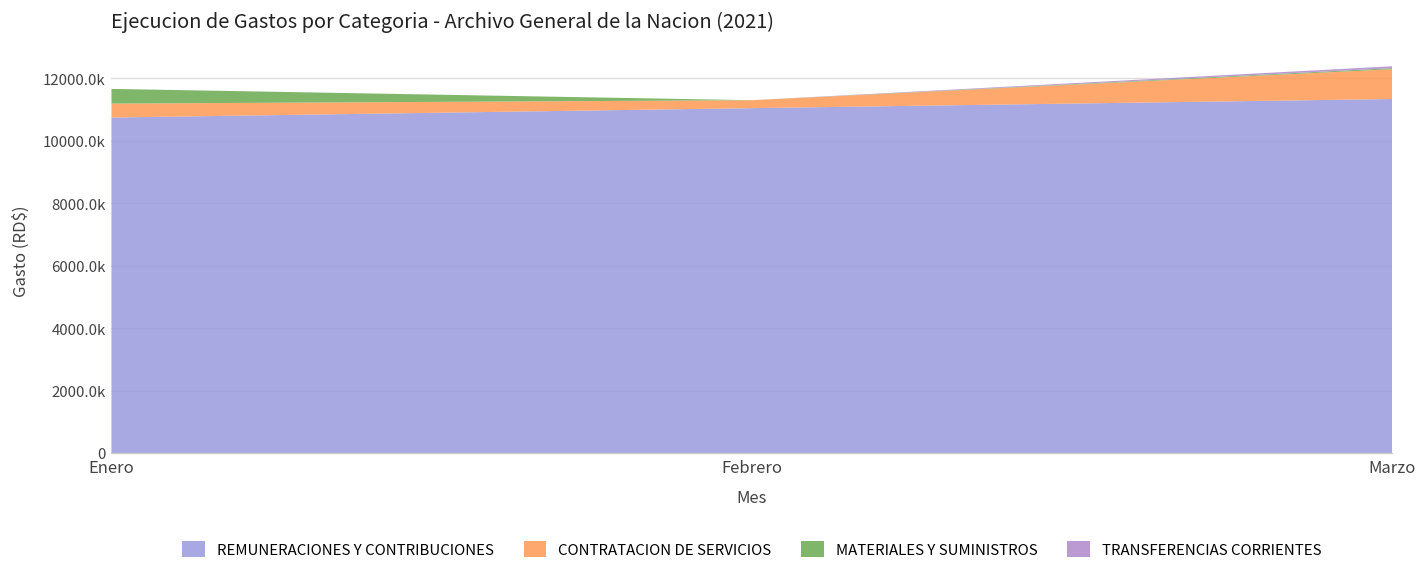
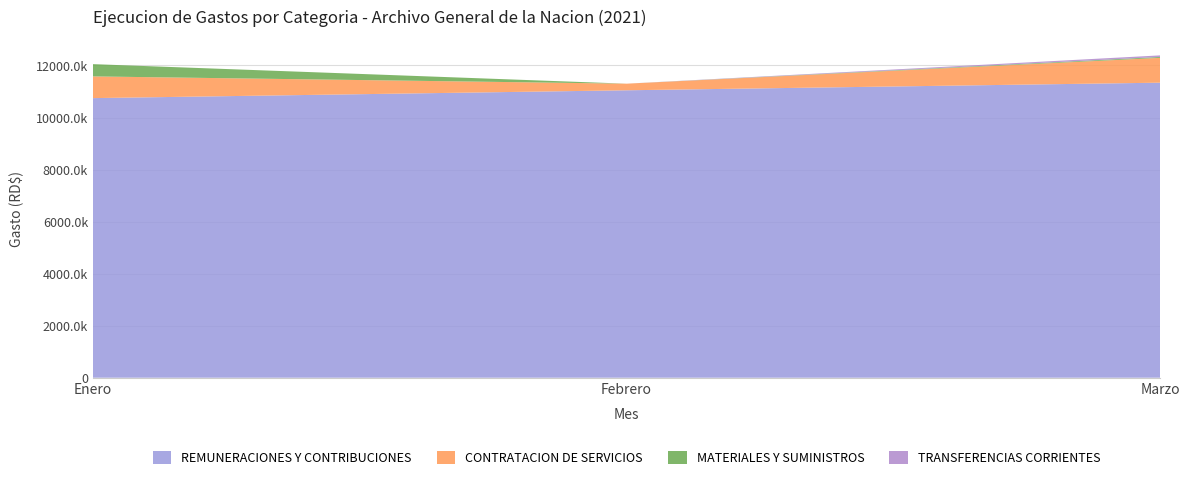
CONTRATACION DE SERVICIOS, Enero: 400000 -> 800000
